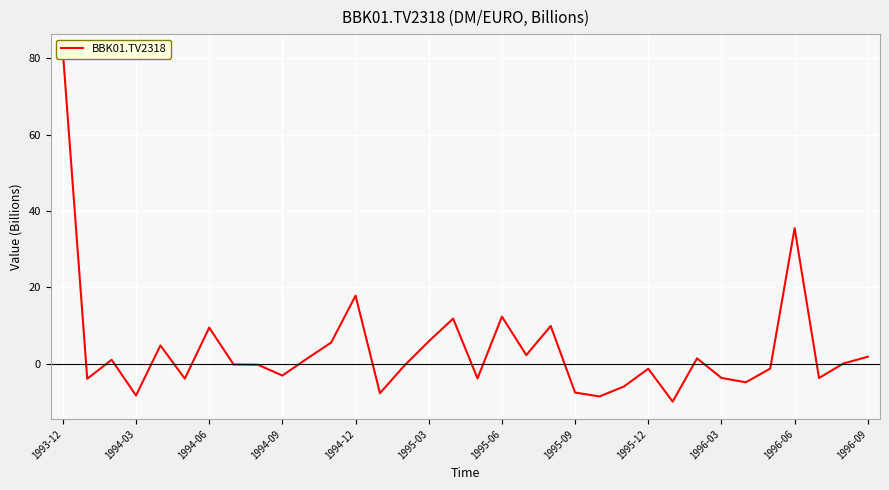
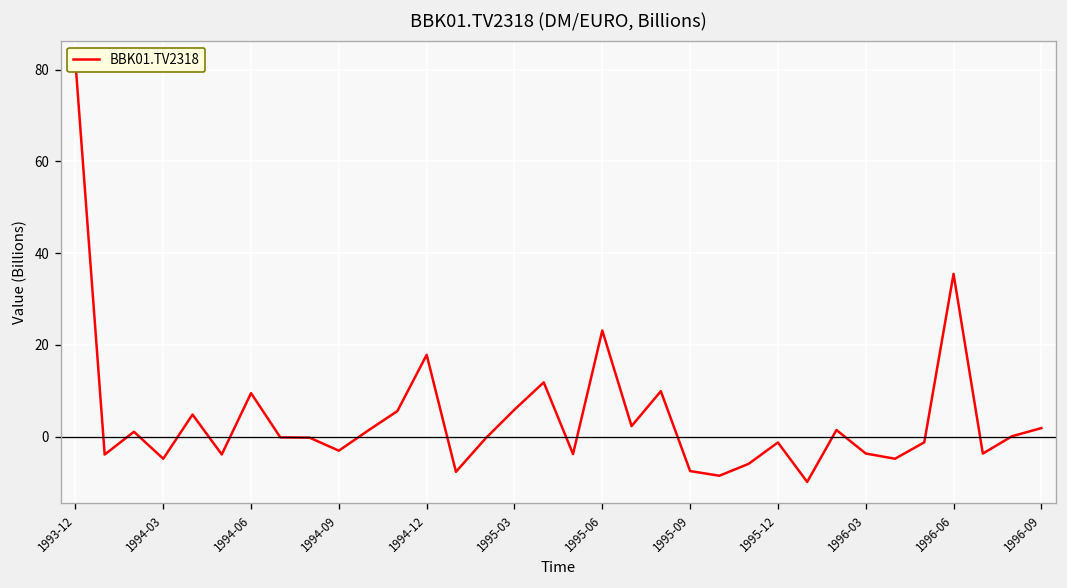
1994-03: -8 -> -5
1995-06: 12 -> 23
